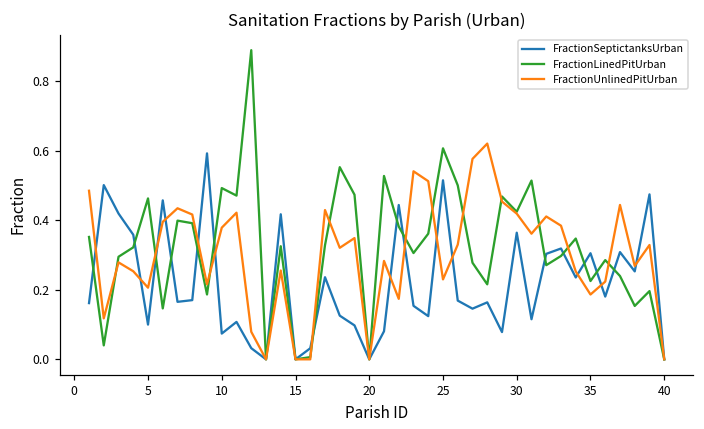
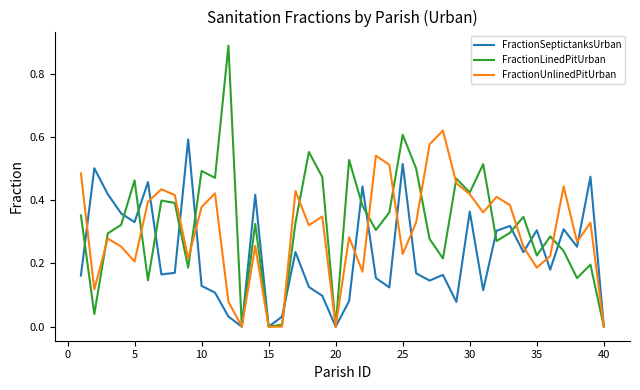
FractionSeptictanksUrban, 5: 0.10 -> 0.33
FractionSeptictanksUrban, 10: 0.07 -> 0.13
